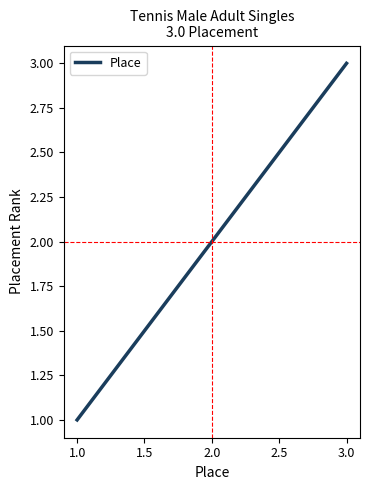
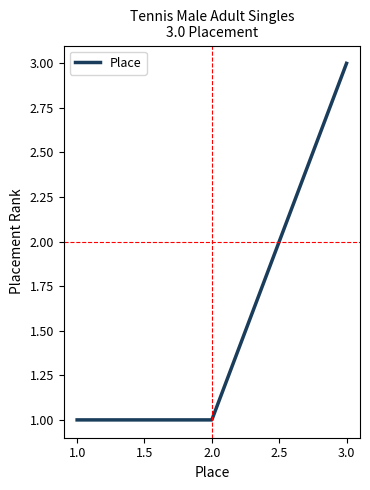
2.0: 2 -> 1
